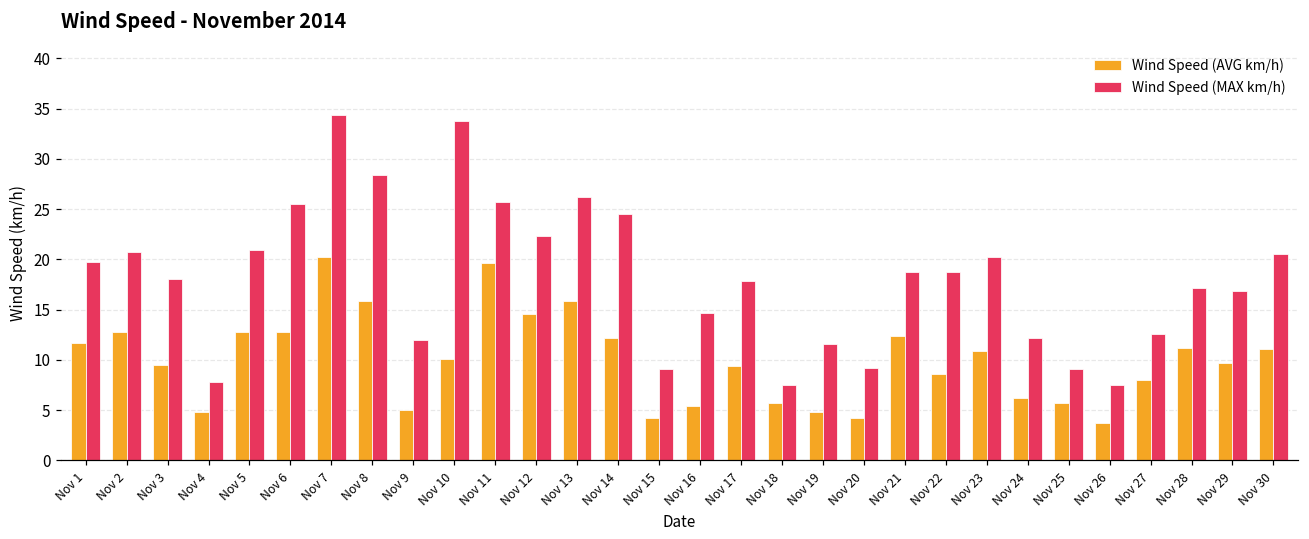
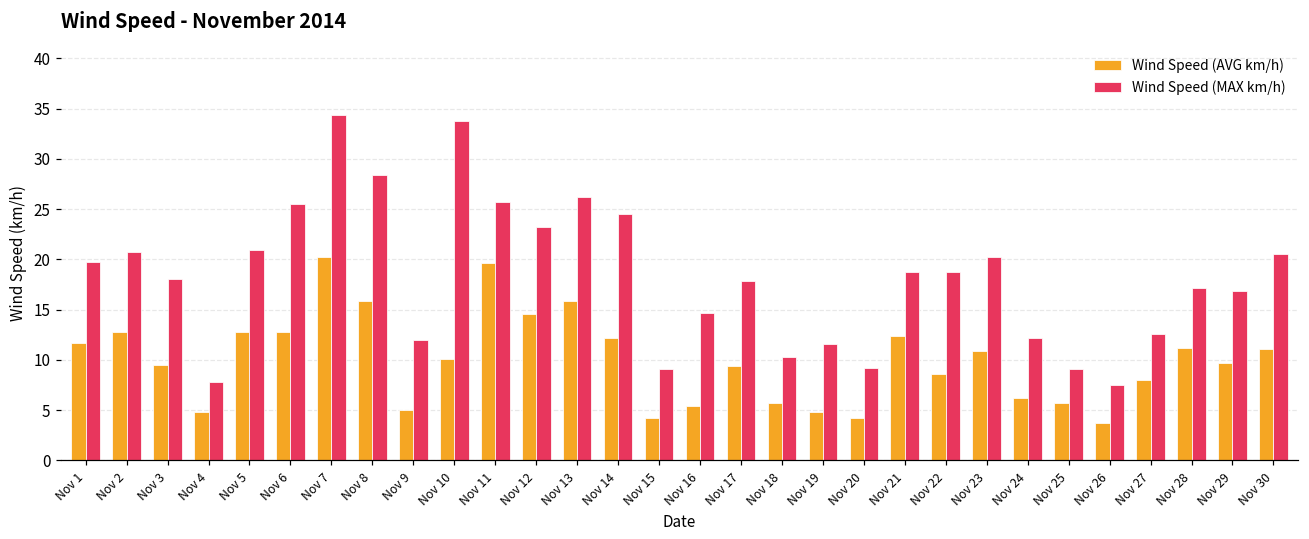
Wind Speed (MAX km/h), Nov 12: 22 -> 23
Wind Speed (MAX km/h), Nov 18: 8 -> 10
